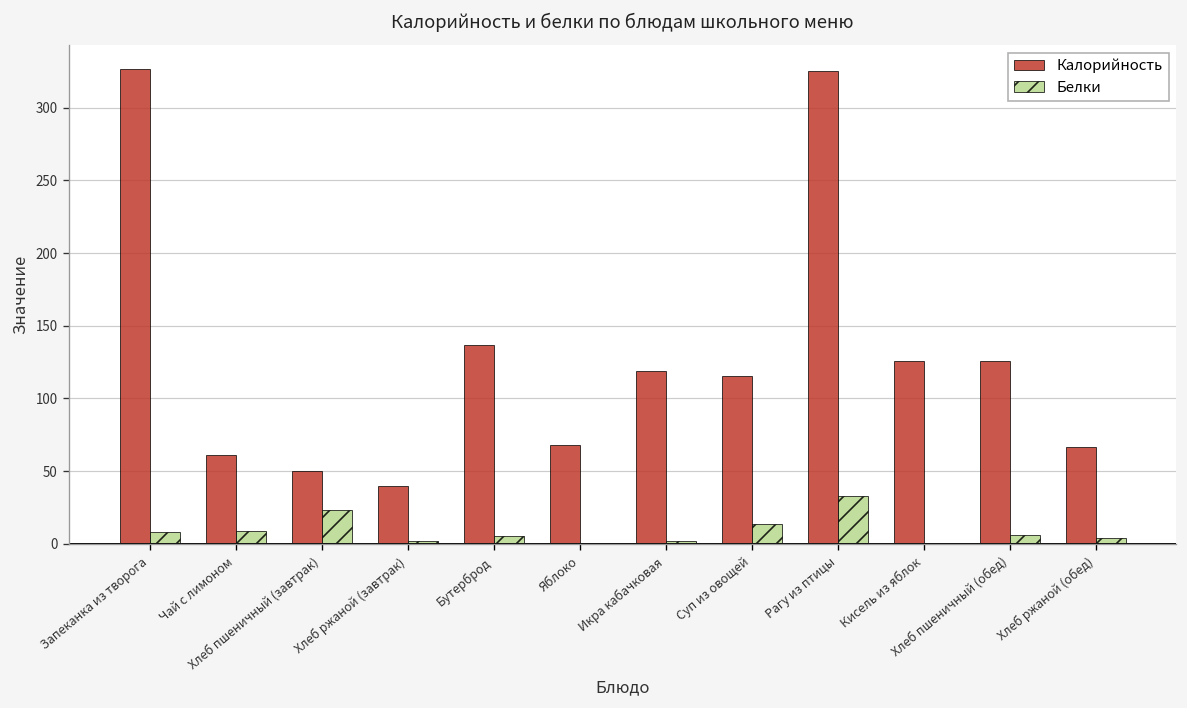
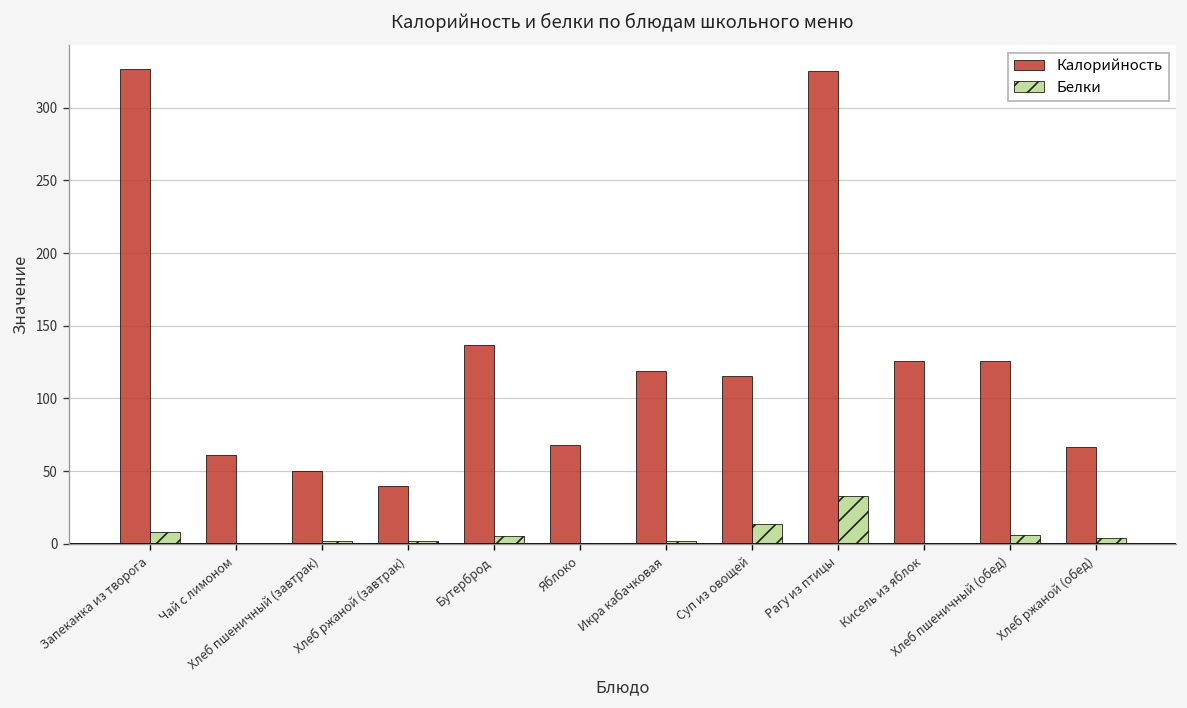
Белки, Чай с лимоном: 9 -> 0
Белки, Хлеб пшеничный (завтрак): 23 -> 2
